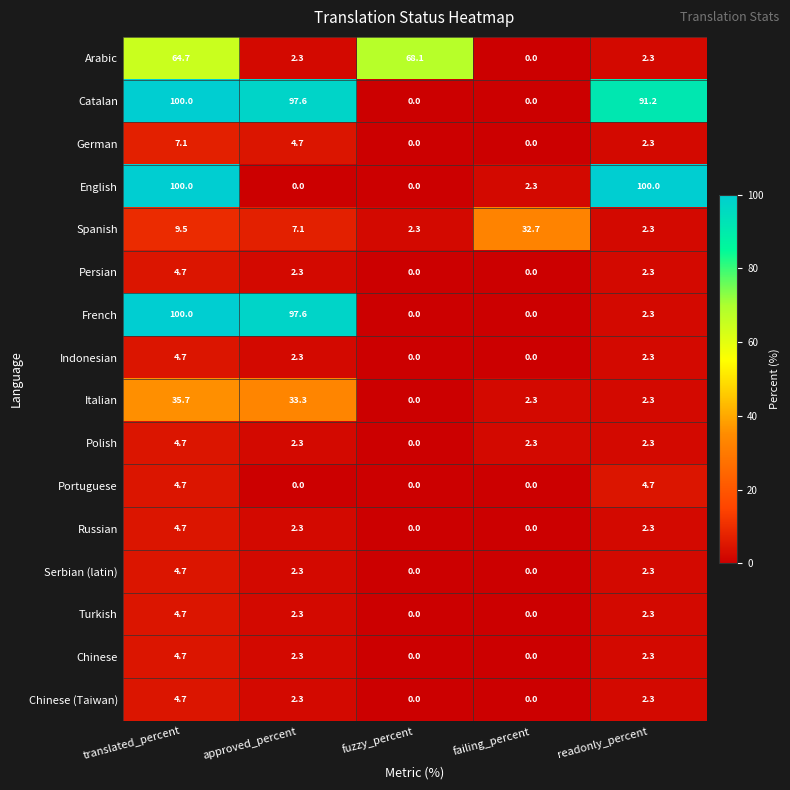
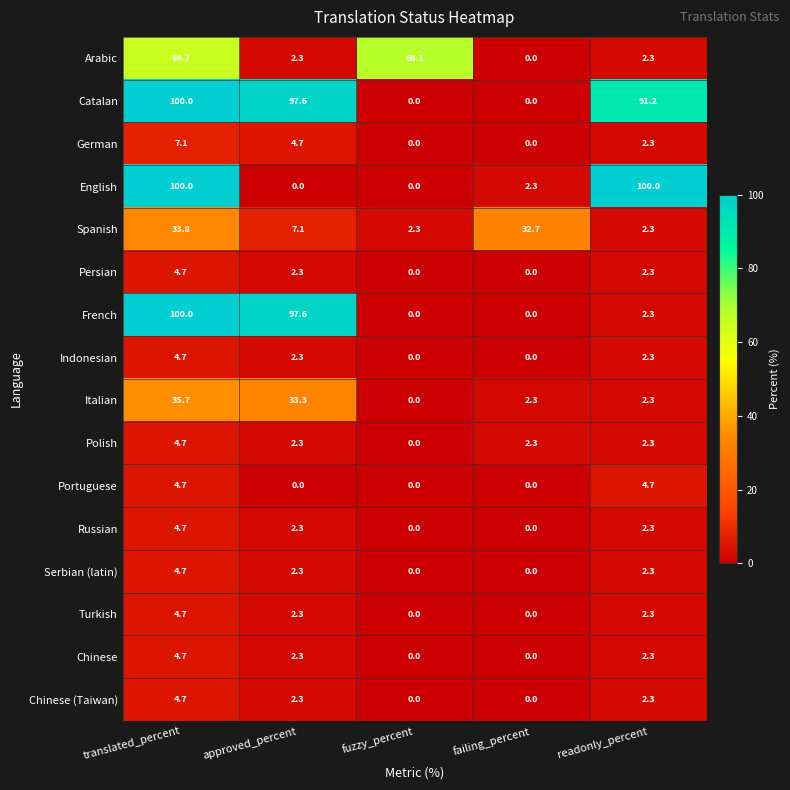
Spanish, translated_percent: 9.5 -> 33.8
